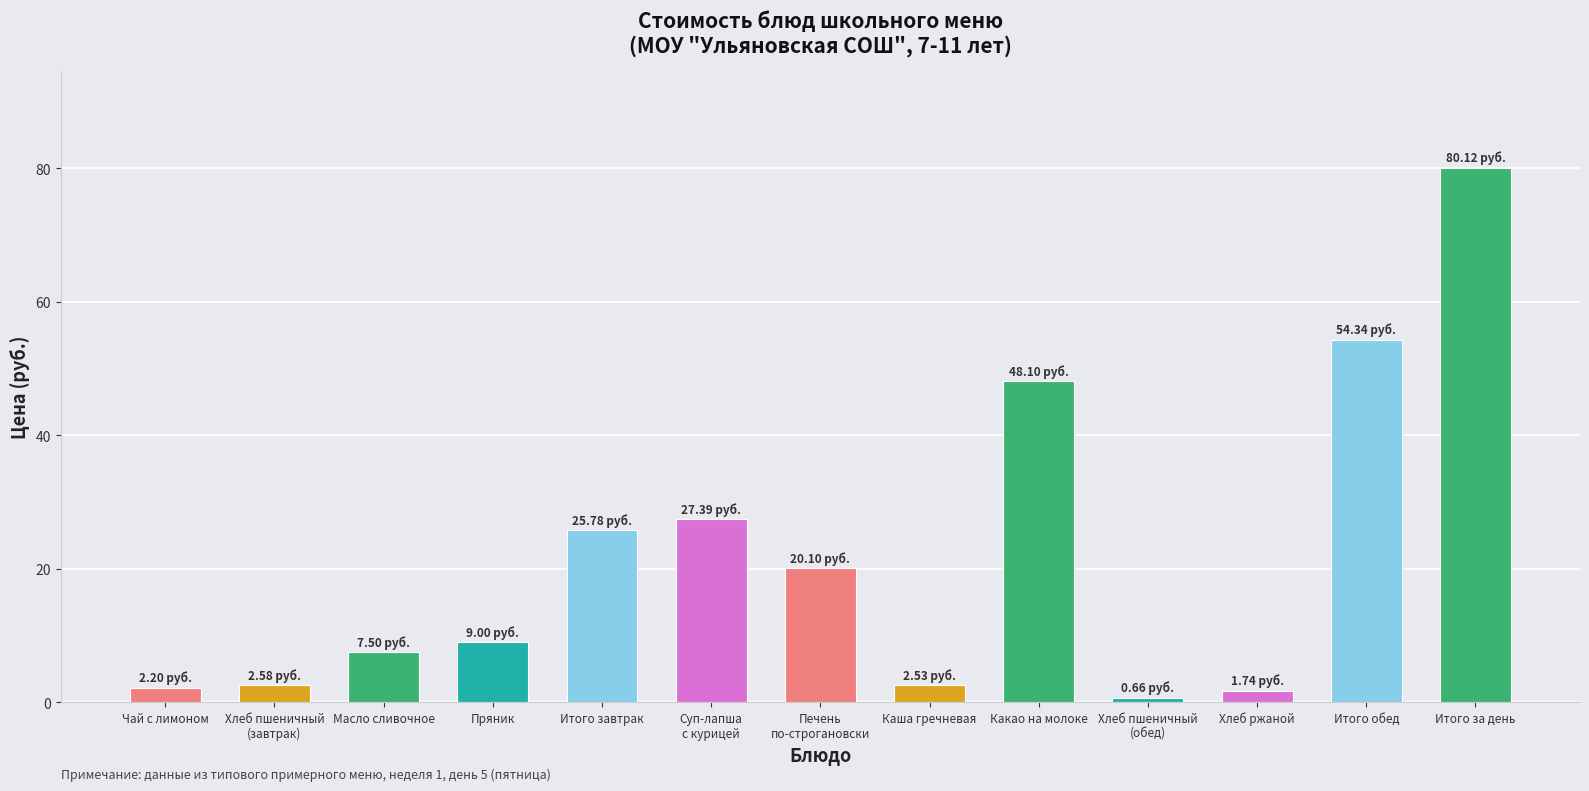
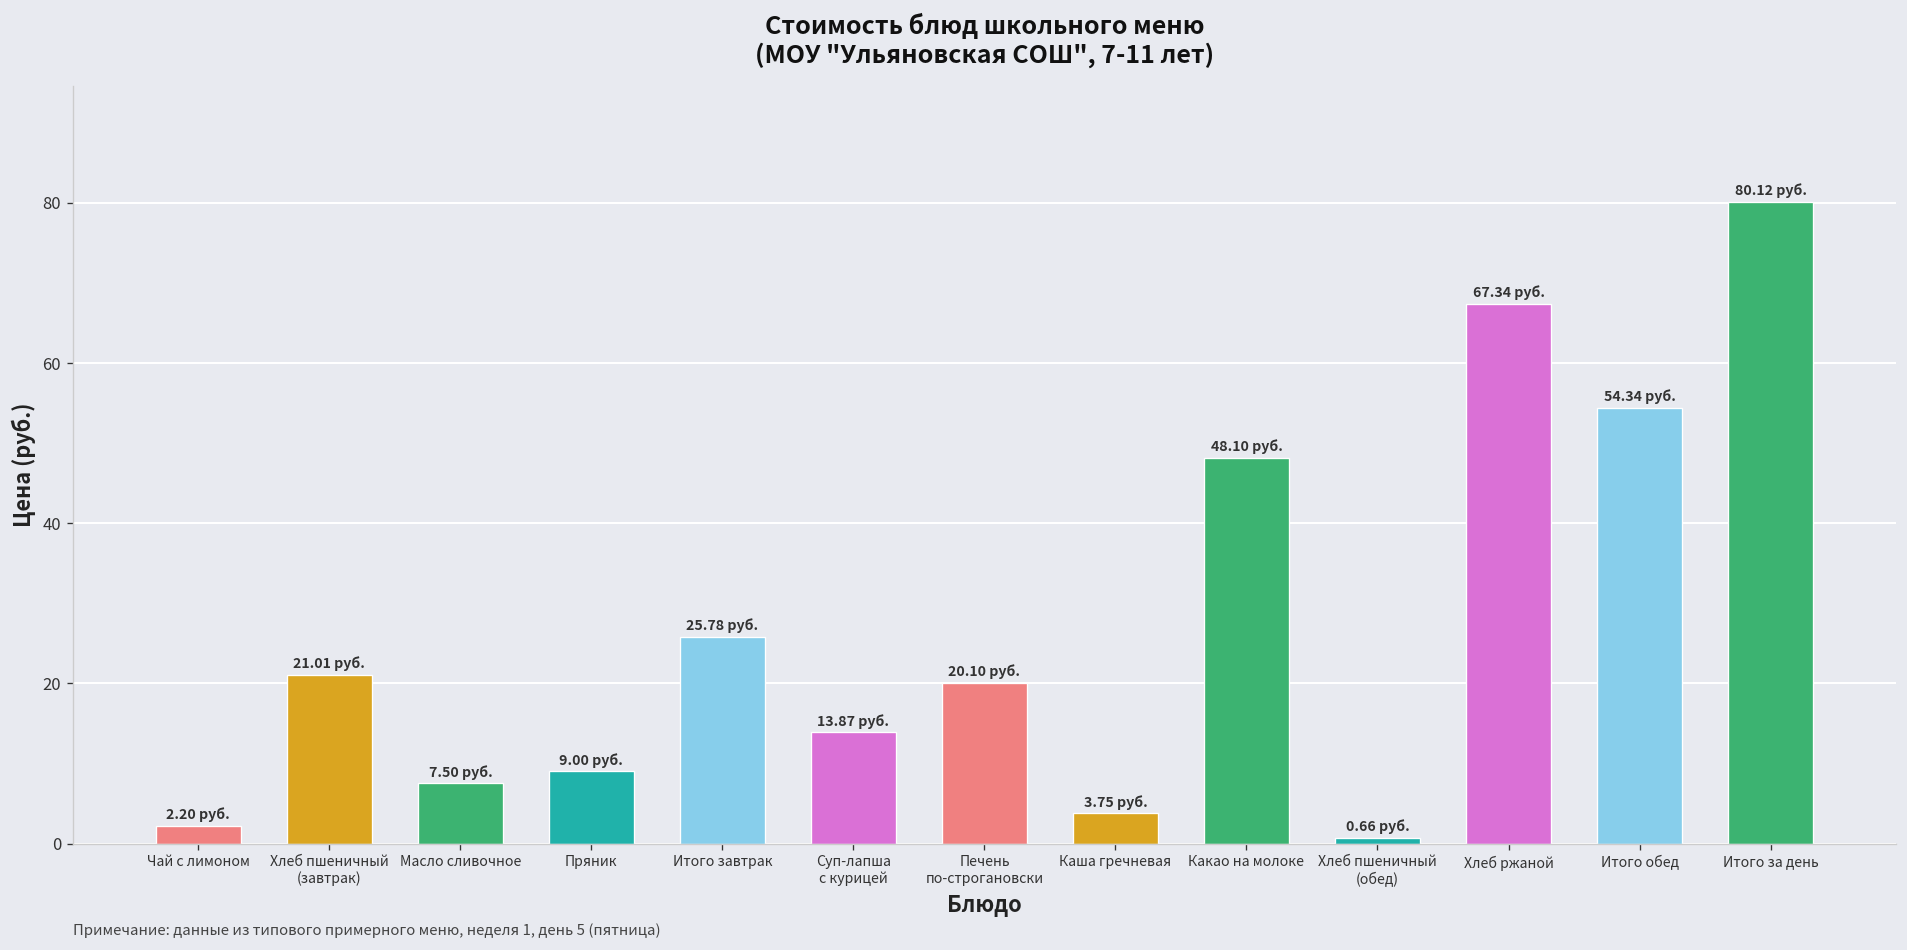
Хлеб пшеничный (завтрак): 2.58 -> 21.01
Суп-лапша с курицей: 27.39 -> 13.87
Каша гречневая: 2.53 -> 3.75
Хлеб ржаной: 1.74 -> 67.34
